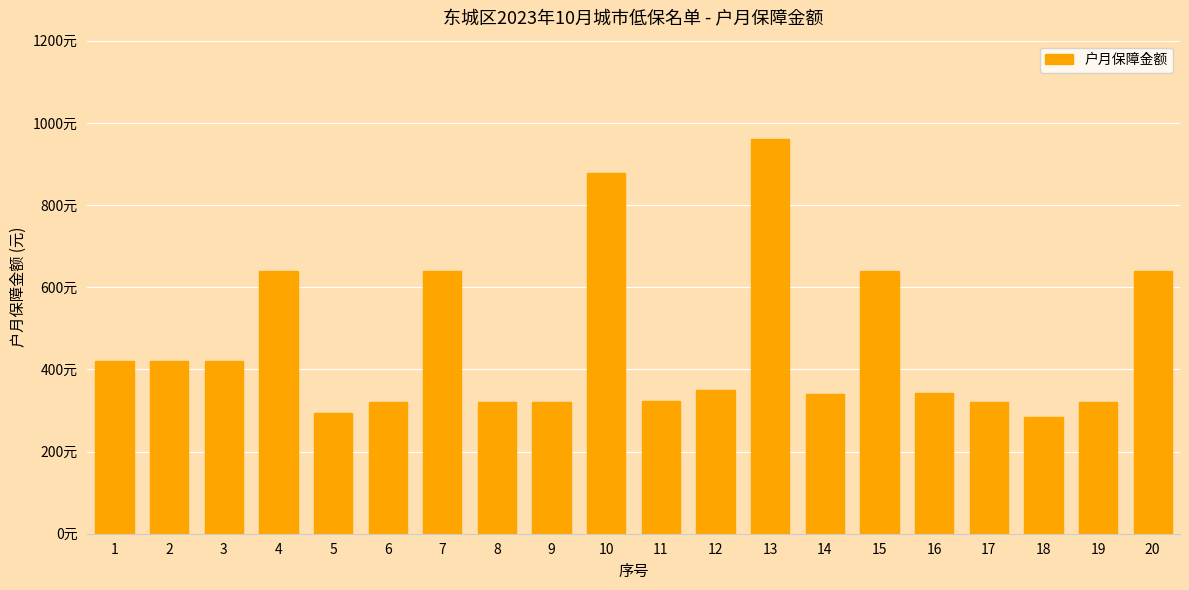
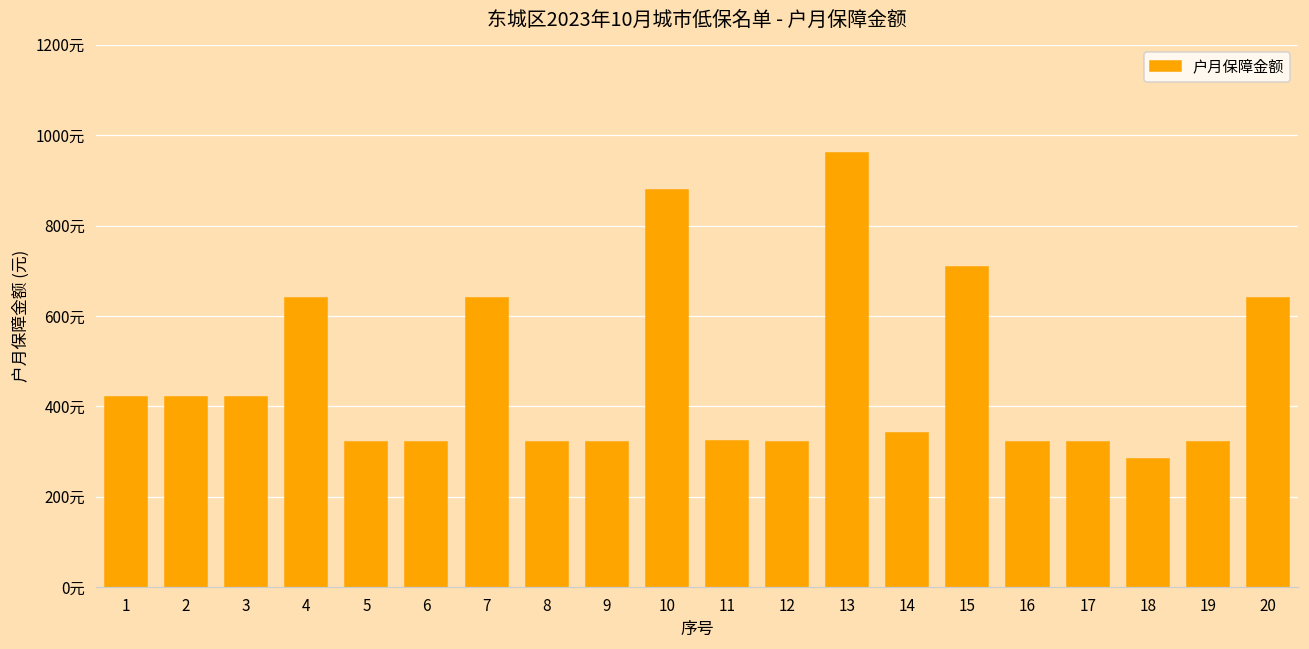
5: 300元 -> 320元
12: 350元 -> 320元
15: 640元 -> 710元
16: 340元 -> 320元
